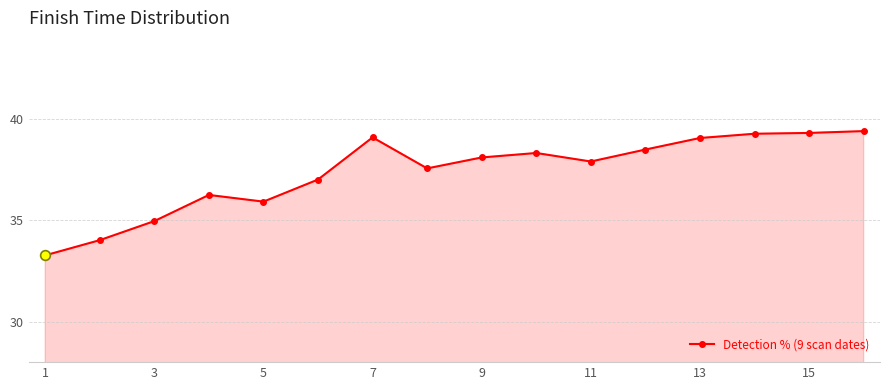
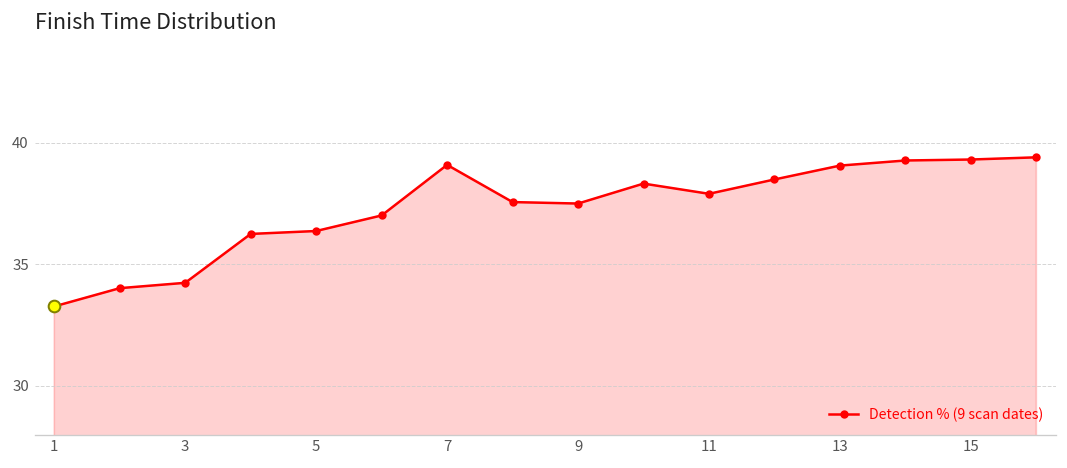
Detection % (9 scan dates), 3: 35.0 -> 34.2
Detection % (9 scan dates), 5: 35.9 -> 36.4
Detection % (9 scan dates), 9: 38.1 -> 37.5
